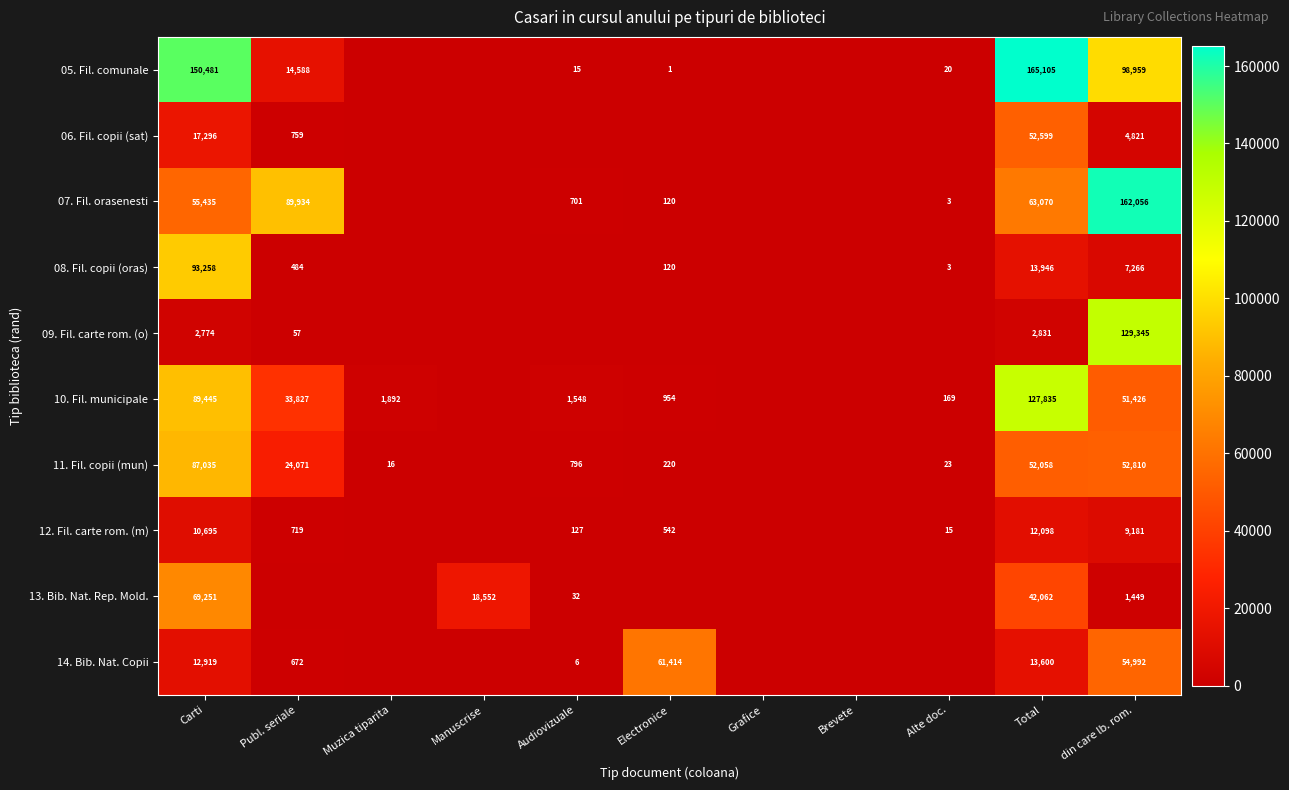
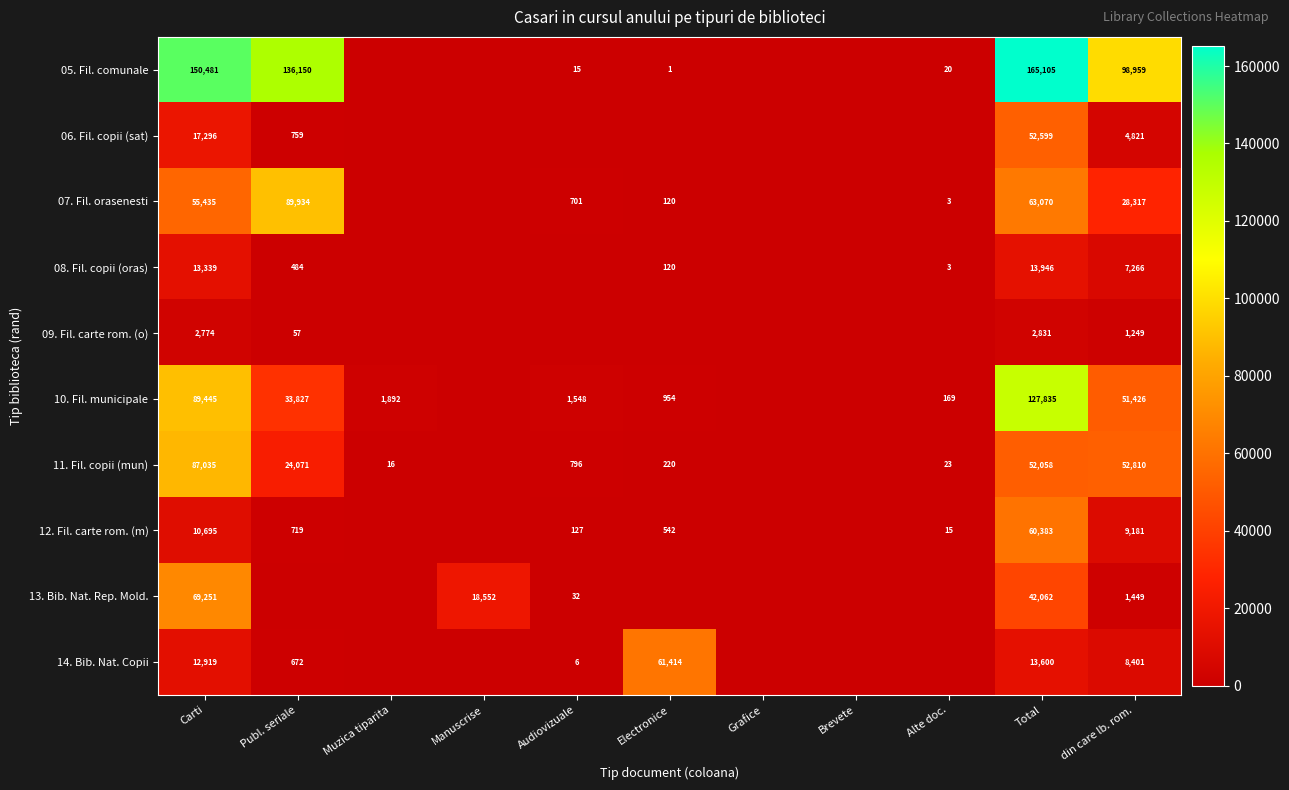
05. Fil. comunale, Publ. seriale: 14,588 -> 136,150
07. Fil. orasenesti, din care lb. rom.: 162,056 -> 28,317
08. Fil. copii (oras), Carti: 93,258 -> 13,339
09. Fil. carte rom. (o), din care lb. rom.: 129,345 -> 1,249
12. Fil. carte rom. (m), Total: 12,098 -> 60,383
14. Bib. Nat. Copii, din care lb. rom.: 54,992 -> 8,401
